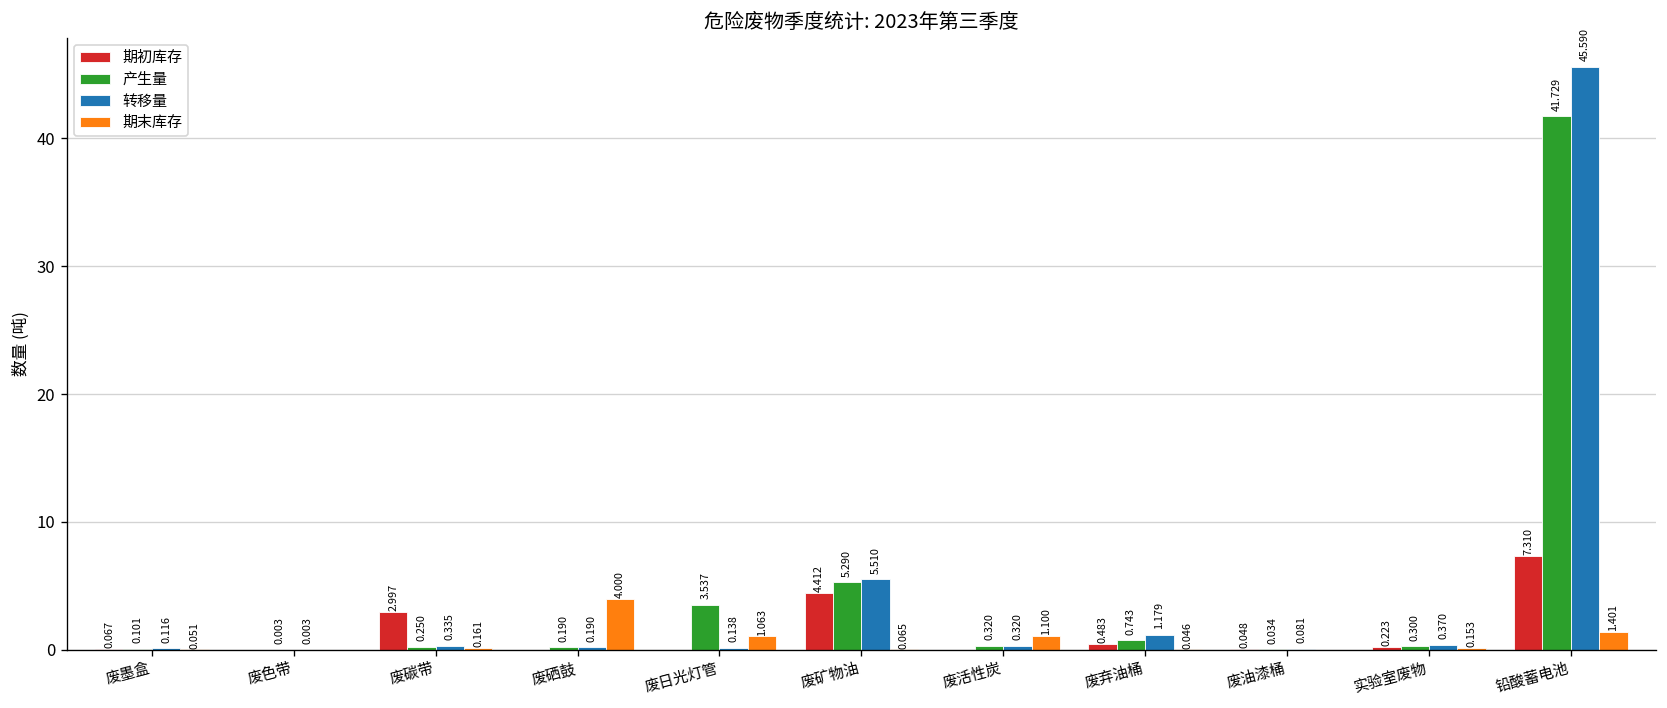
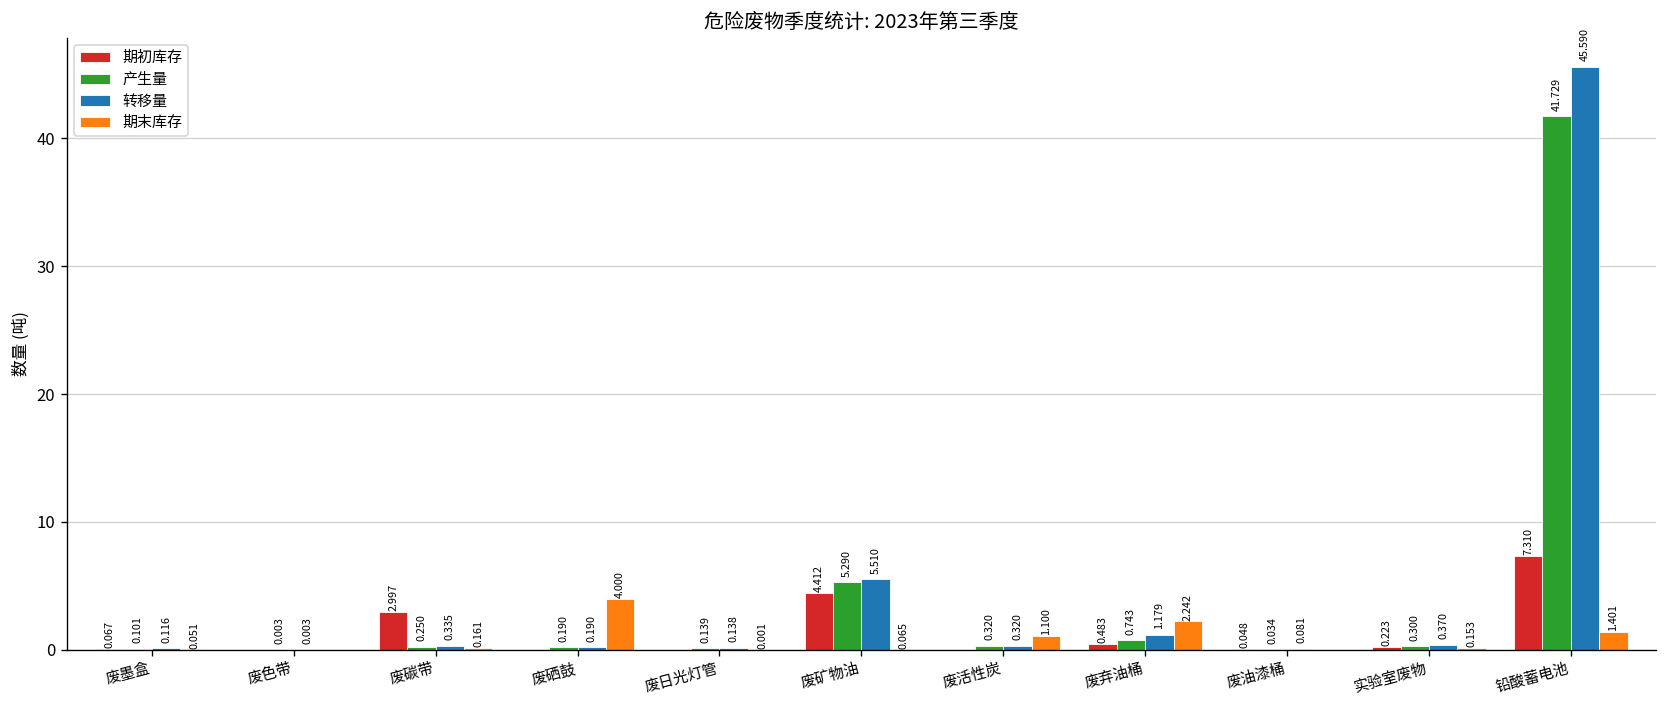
产生量, 废日光灯管: 3.537 -> 0.139
期末库存, 废日光灯管: 1.063 -> 0.001
期末库存, 废弃油桶: 0.046 -> 2.242
